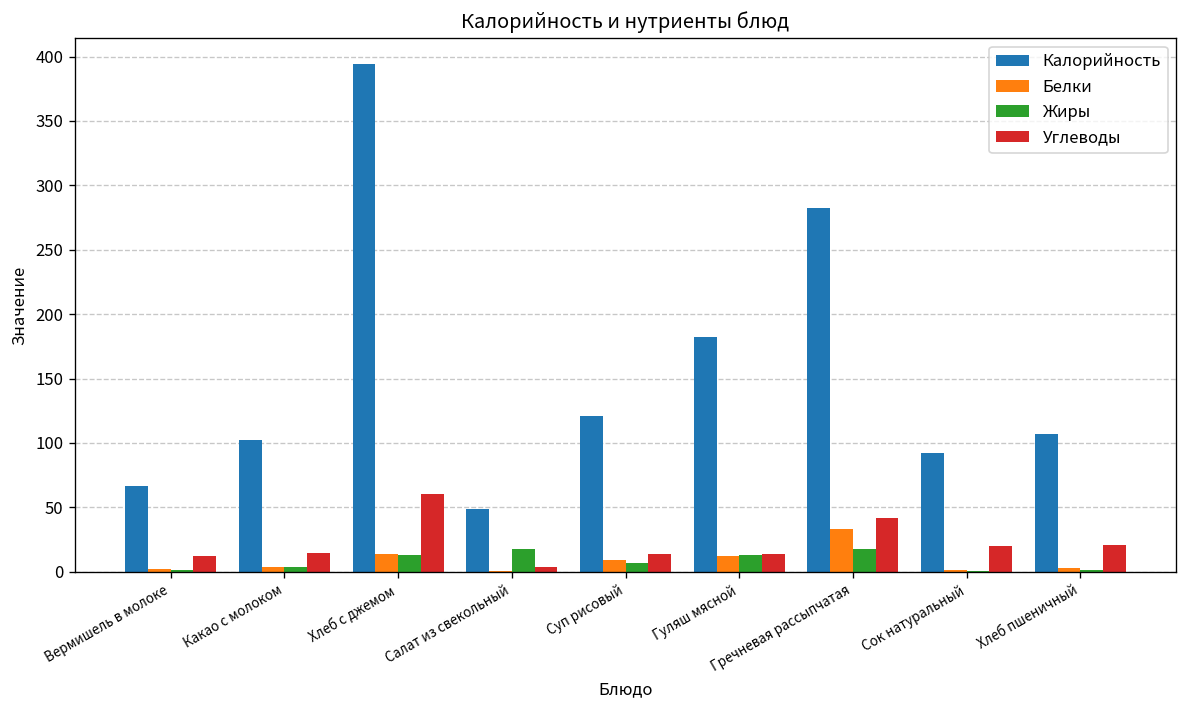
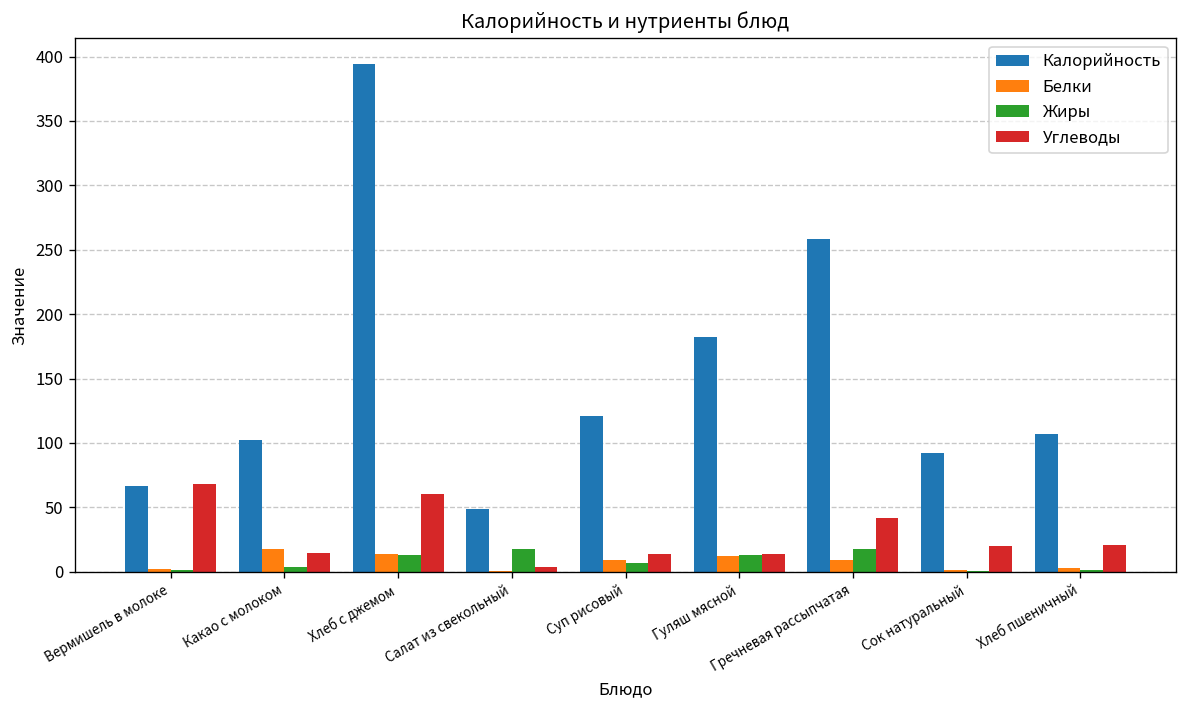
Углеводы, Вермишель в молоке: 12 -> 68
Белки, Какао с молоком: 4 -> 18
Калорийность, Гречневая рассыпчатая: 283 -> 259
Белки, Гречневая рассыпчатая: 33 -> 9
